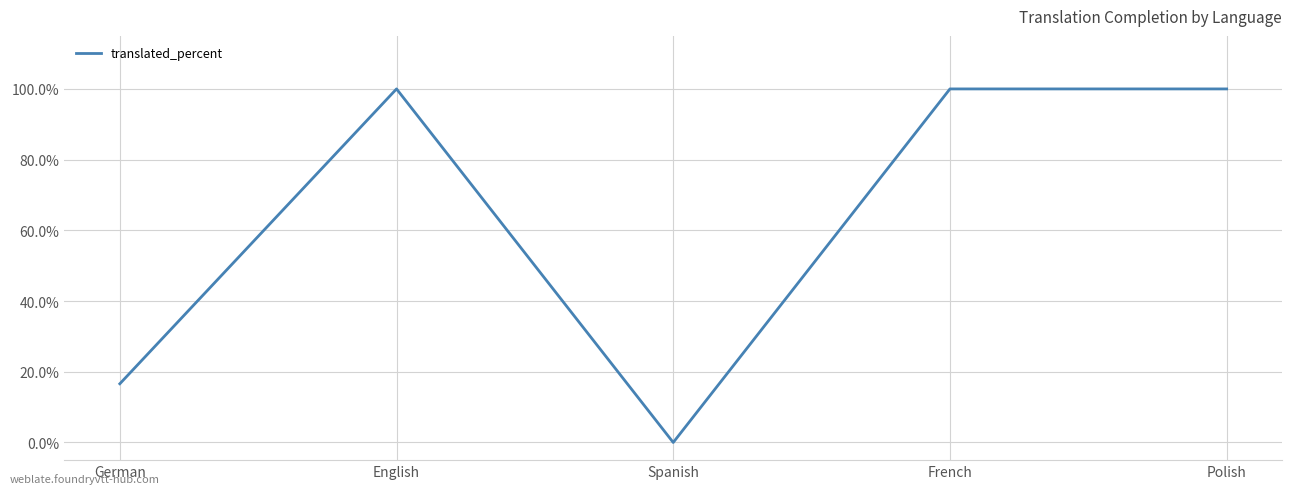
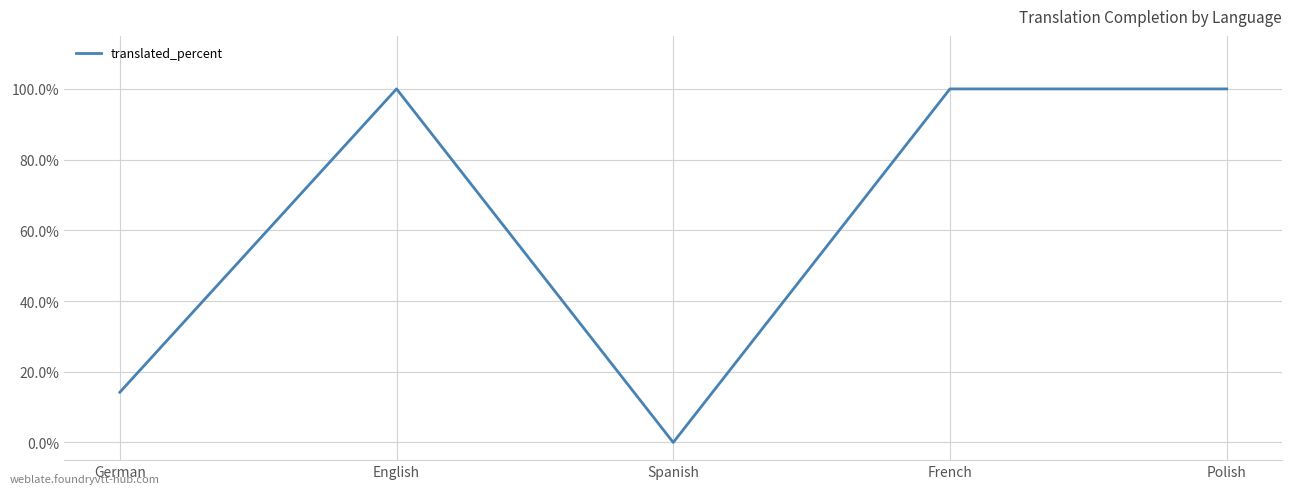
German: 17% -> 14%
